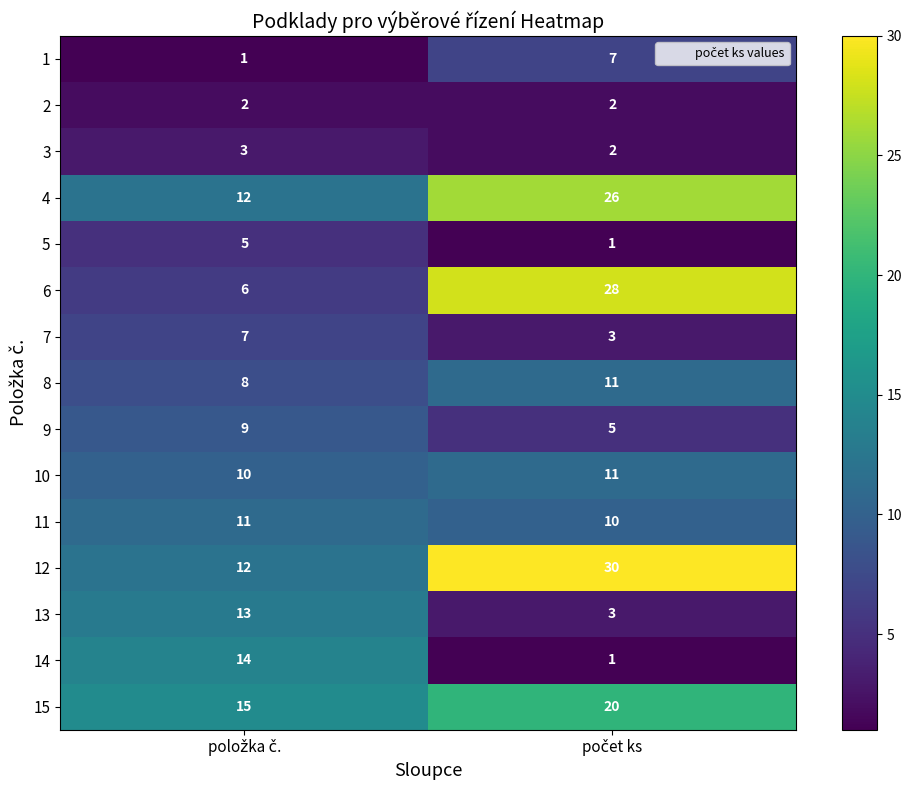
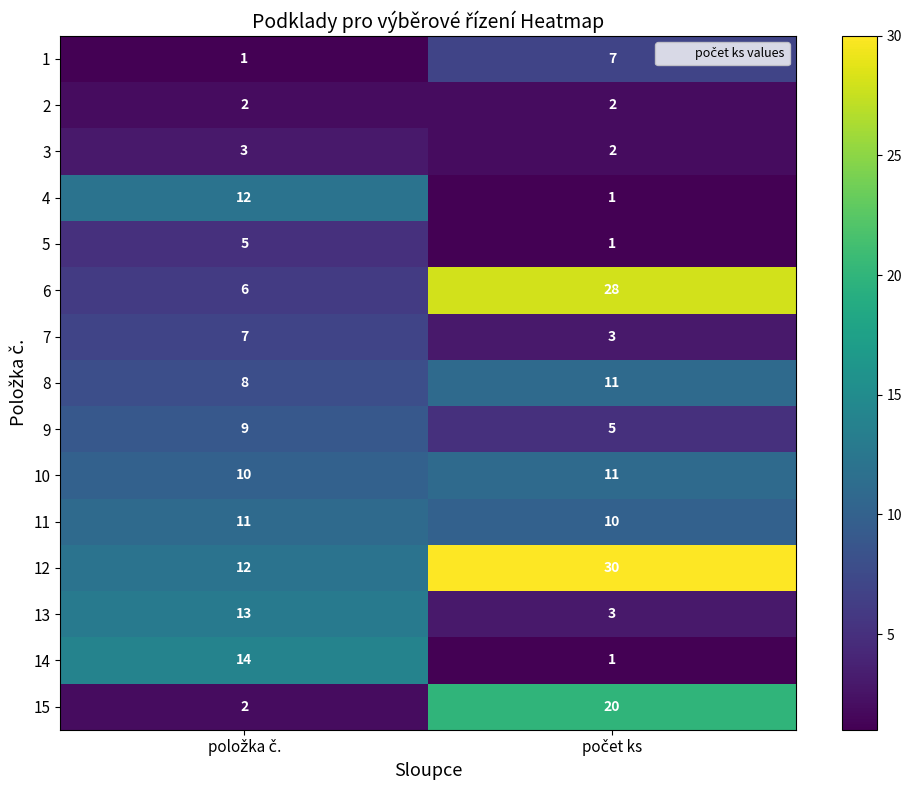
4, počet ks: 26 -> 1
15, položka č.: 15 -> 2
